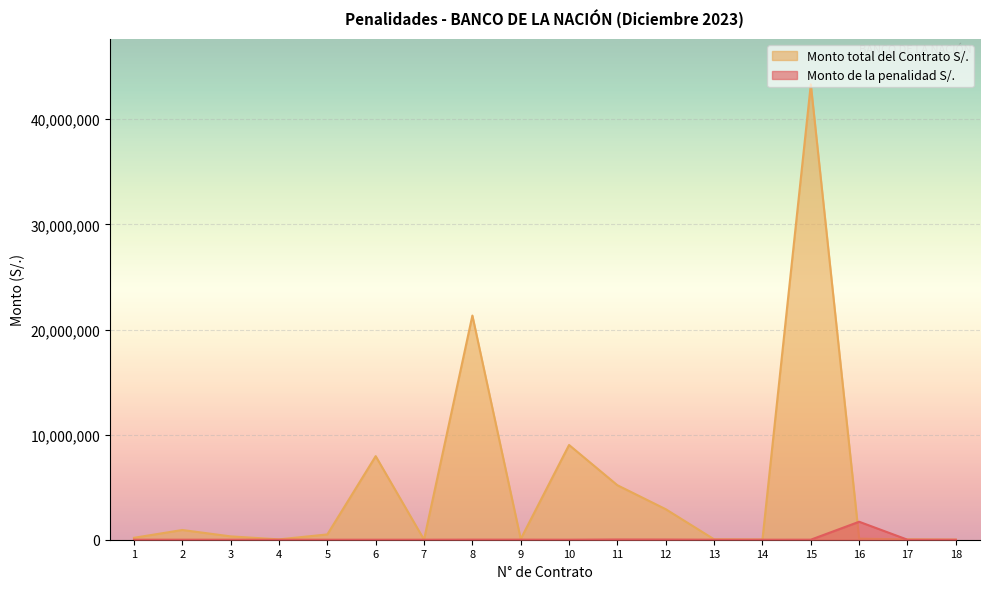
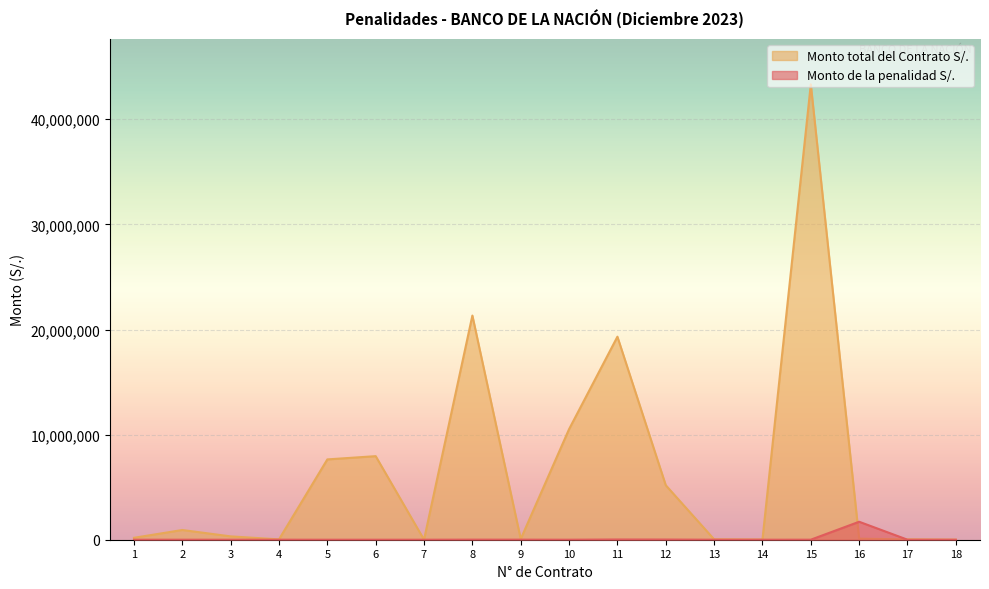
Monto total del Contrato S/., 5: 500,000 -> 7,600,000
Monto total del Contrato S/., 10: 9,000,000 -> 10,500,000
Monto total del Contrato S/., 11: 5,200,000 -> 19,300,000
Monto total del Contrato S/., 12: 2,900,000 -> 5,200,000
